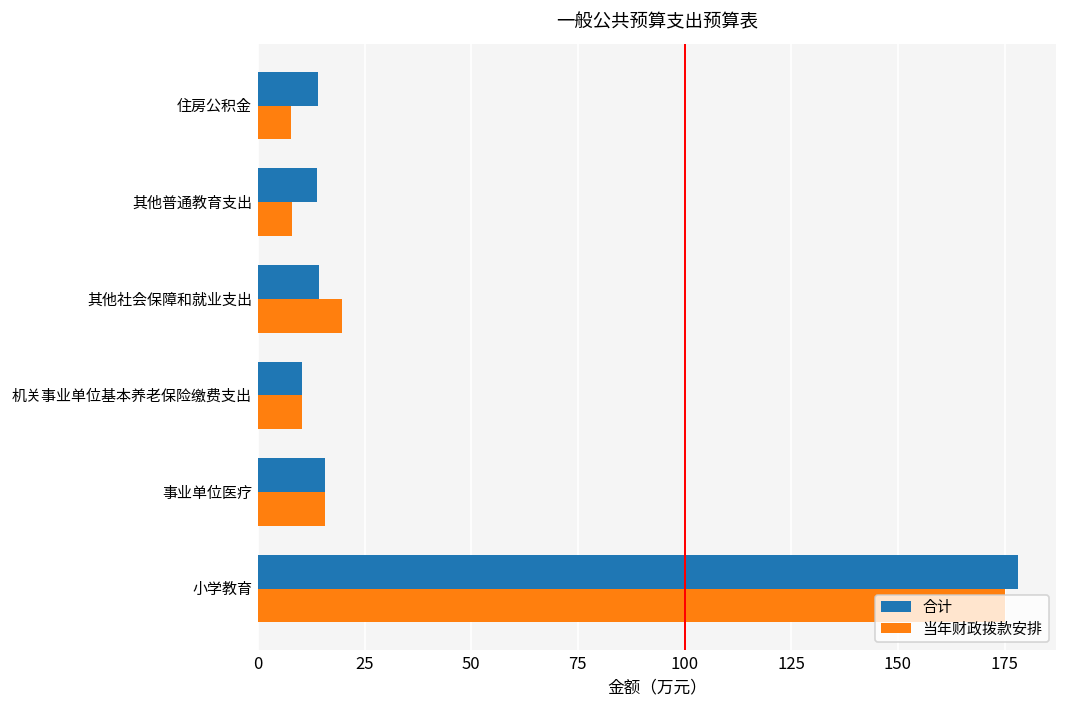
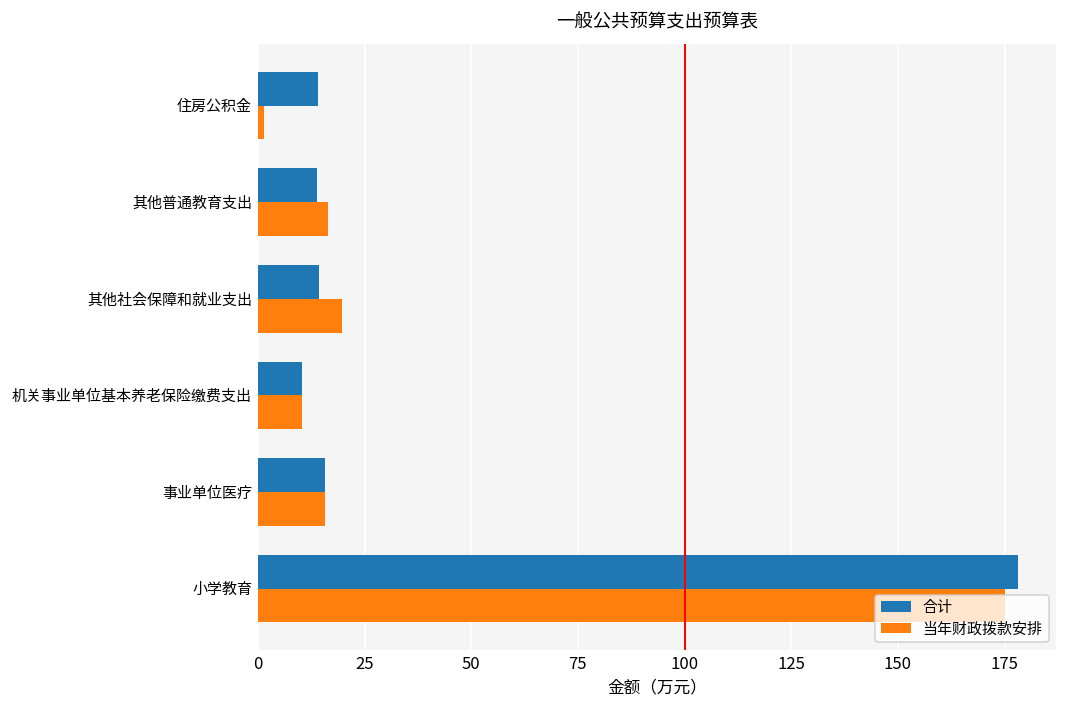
当年财政拨款安排, 住房公积金: 8 -> 2
当年财政拨款安排, 其他普通教育支出: 8 -> 16
